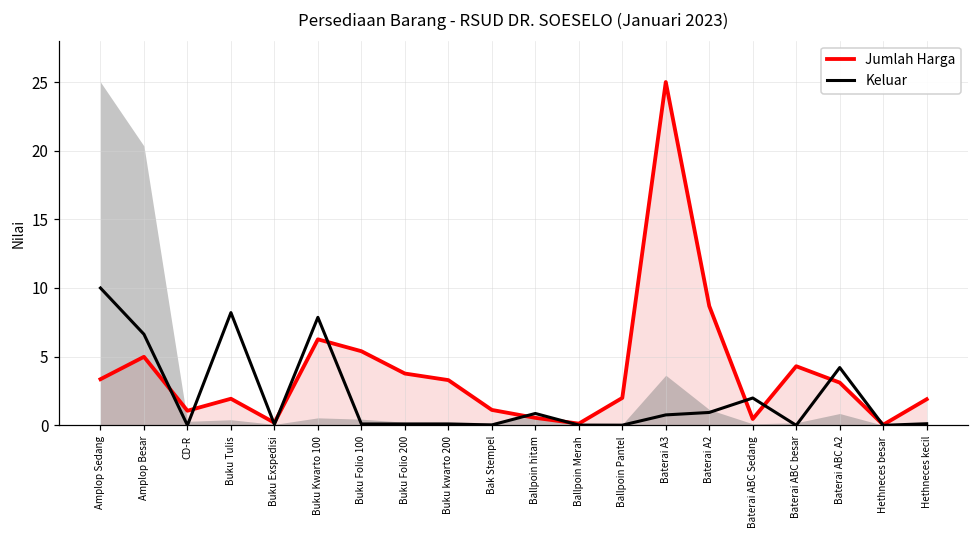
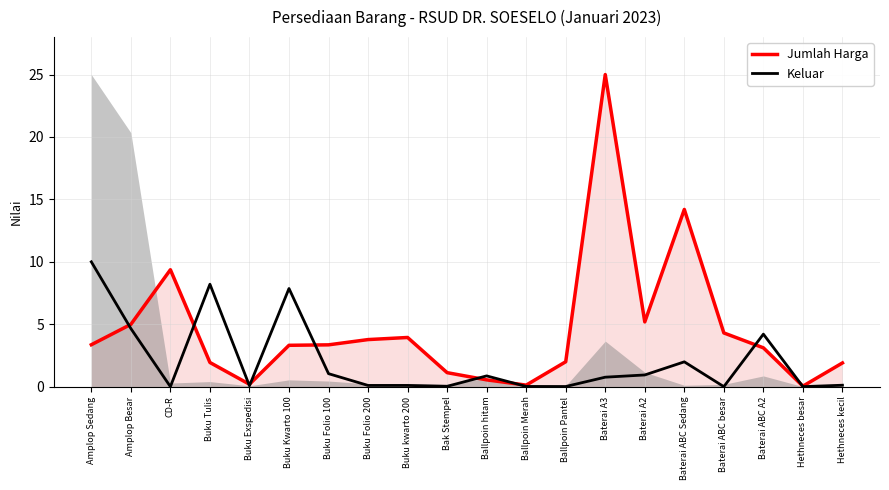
Keluar, Amplop Besar: 6.6 -> 4.7
Jumlah Harga, CD-R: 1.1 -> 9.4
Jumlah Harga, Buku Kwarto 100: 6.3 -> 3.3
Jumlah Harga, Buku Folio 100: 5.4 -> 3.3
Keluar, Buku Folio 100: 0.1 -> 1.0
Jumlah Harga, Buku kwarto 200: 3.3 -> 3.9
Jumlah Harga, Baterai A2: 8.7 -> 5.2
Jumlah Harga, Baterai ABC Sedang: 0.5 -> 14.2
